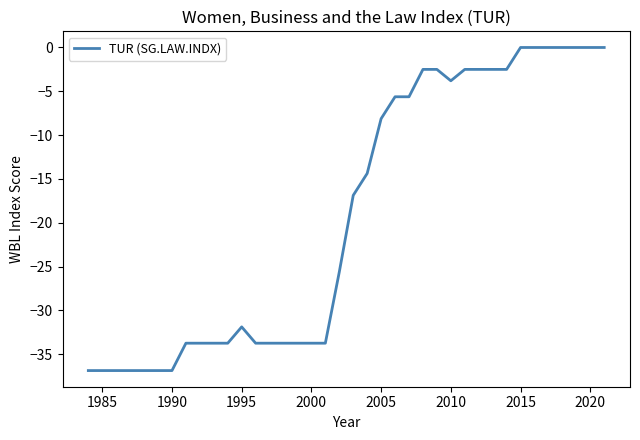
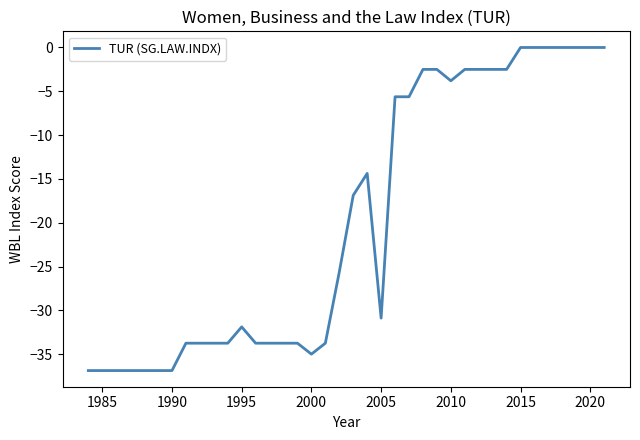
2000: -34 -> -35
2005: -8 -> -31
